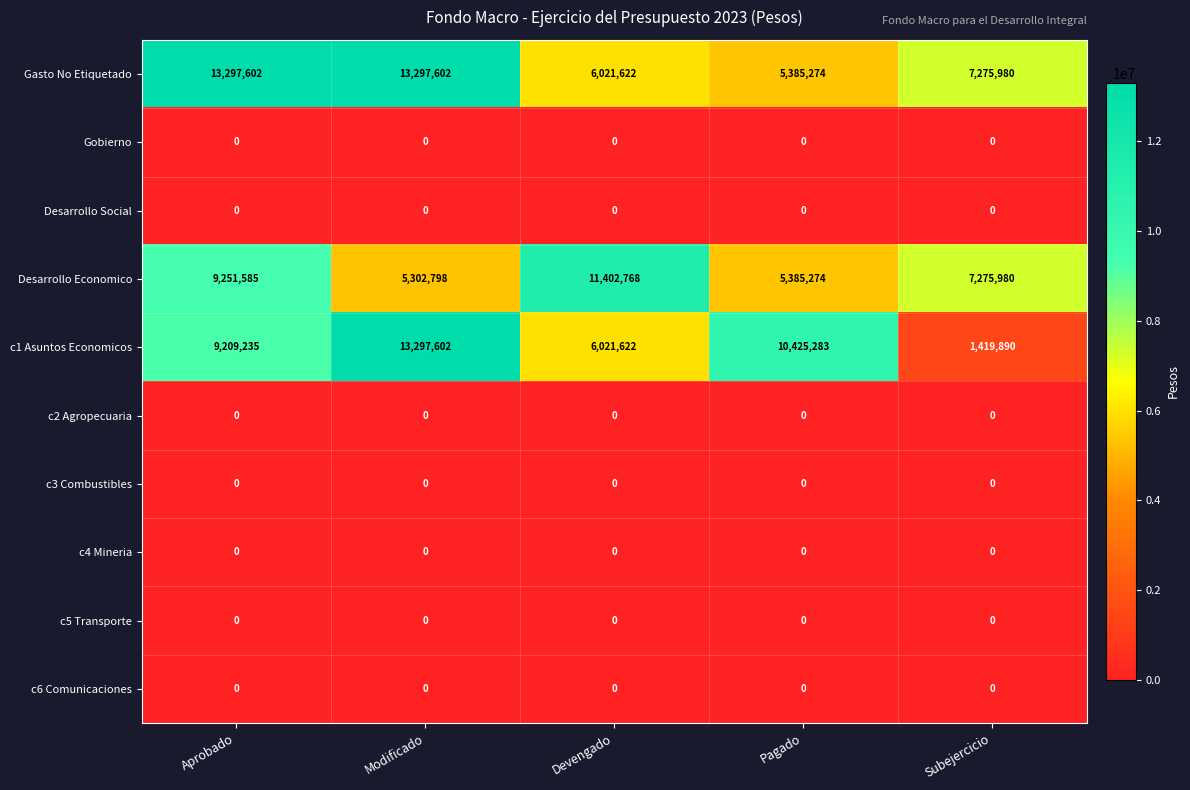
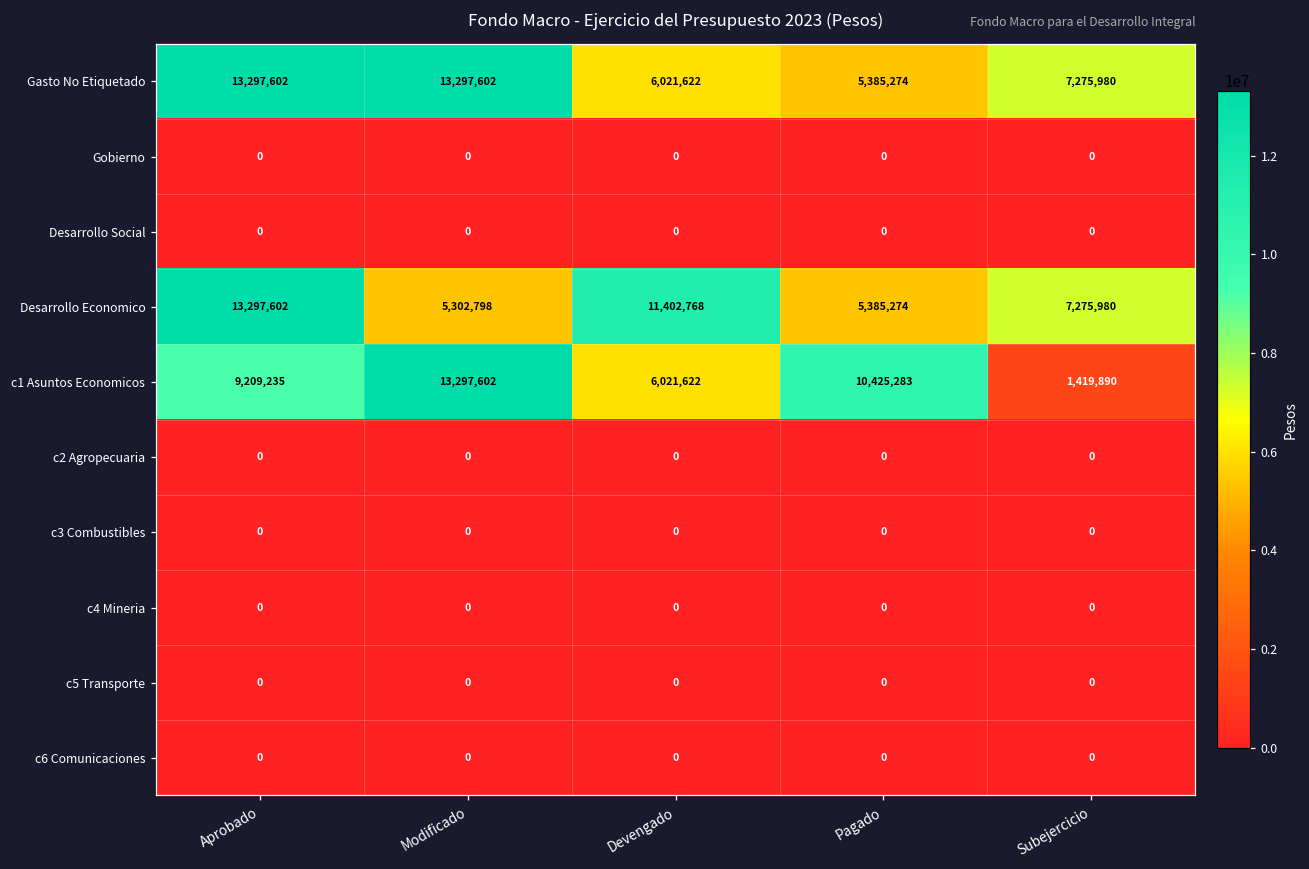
Desarrollo Economico, Aprobado: 9,251,585 -> 13,297,602
